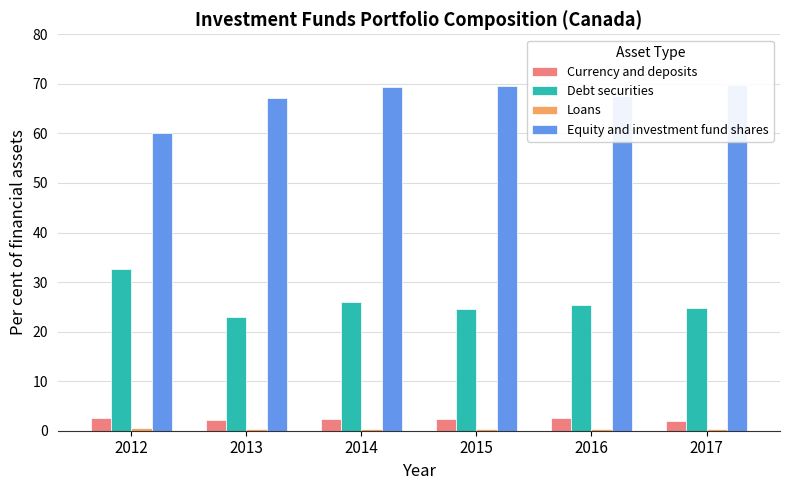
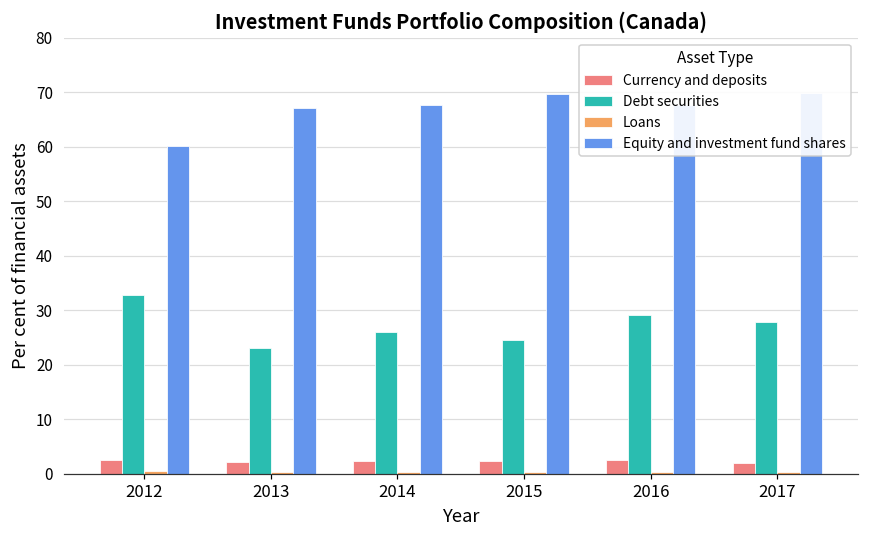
Equity and investment fund shares, 2014: 69 -> 68
Debt securities, 2016: 25 -> 29
Debt securities, 2017: 25 -> 28
